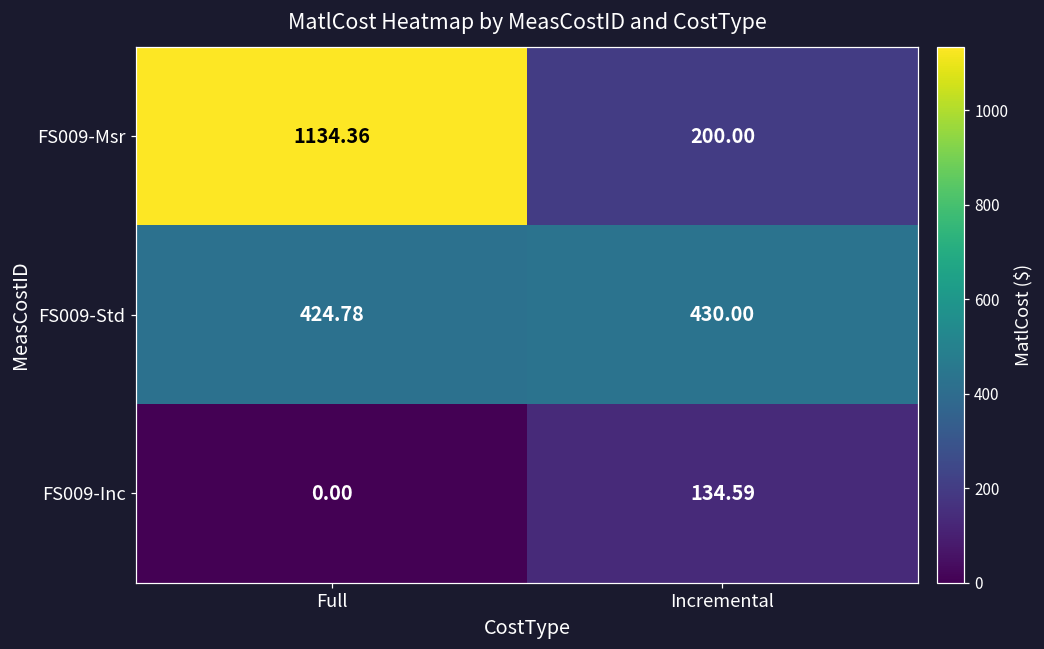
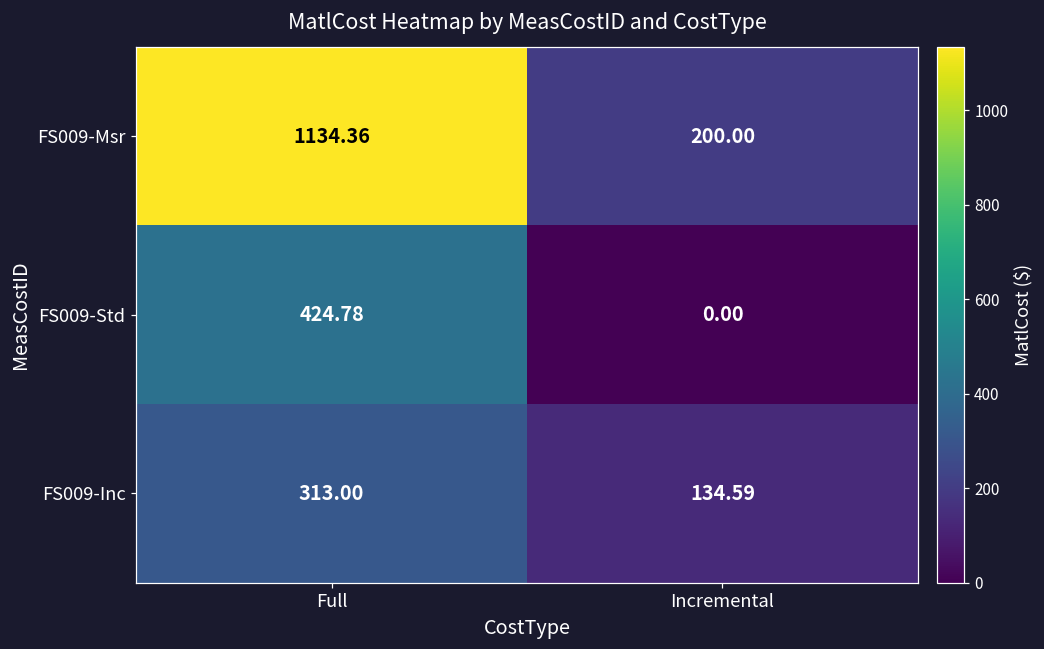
FS009-Std, Incremental: 430.00 -> 0.00
FS009-Inc, Full: 0.00 -> 313.00
